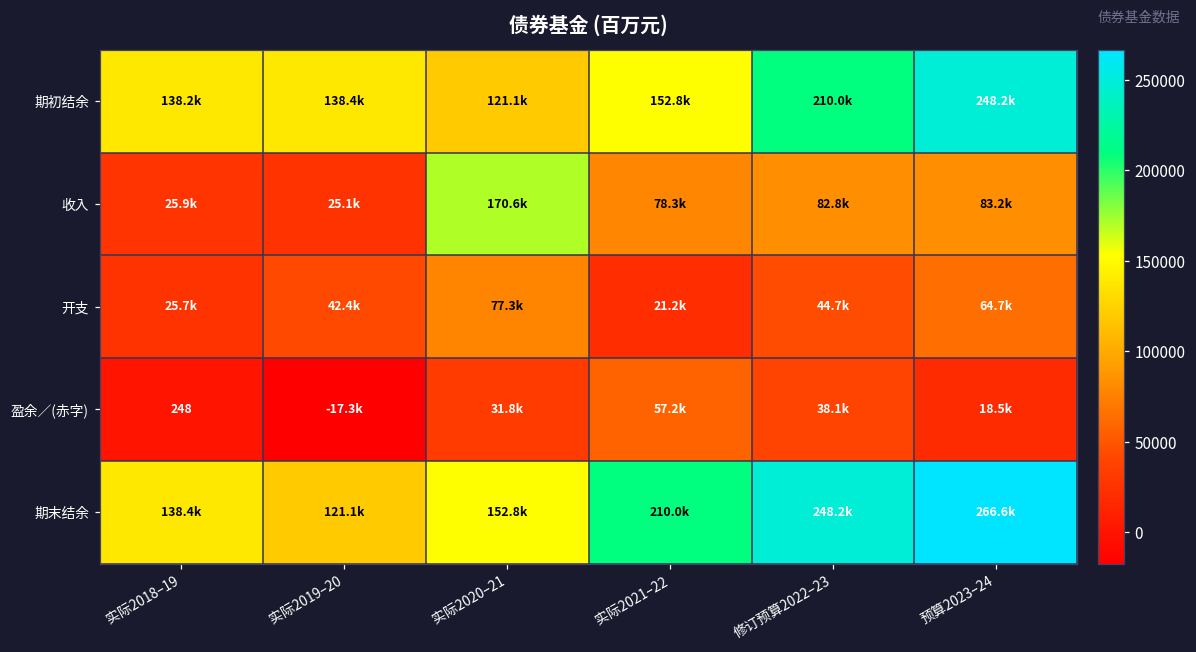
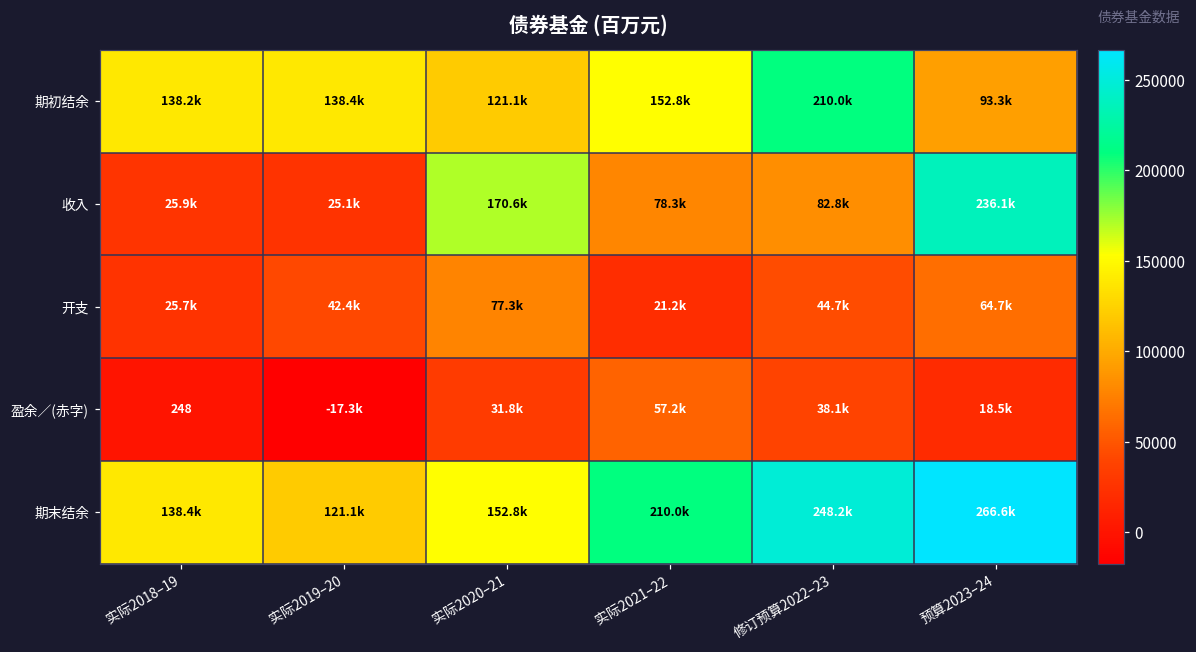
期初结余, 预算2023–24: 248.2k -> 93.3k
收入, 预算2023–24: 83.2k -> 236.1k
